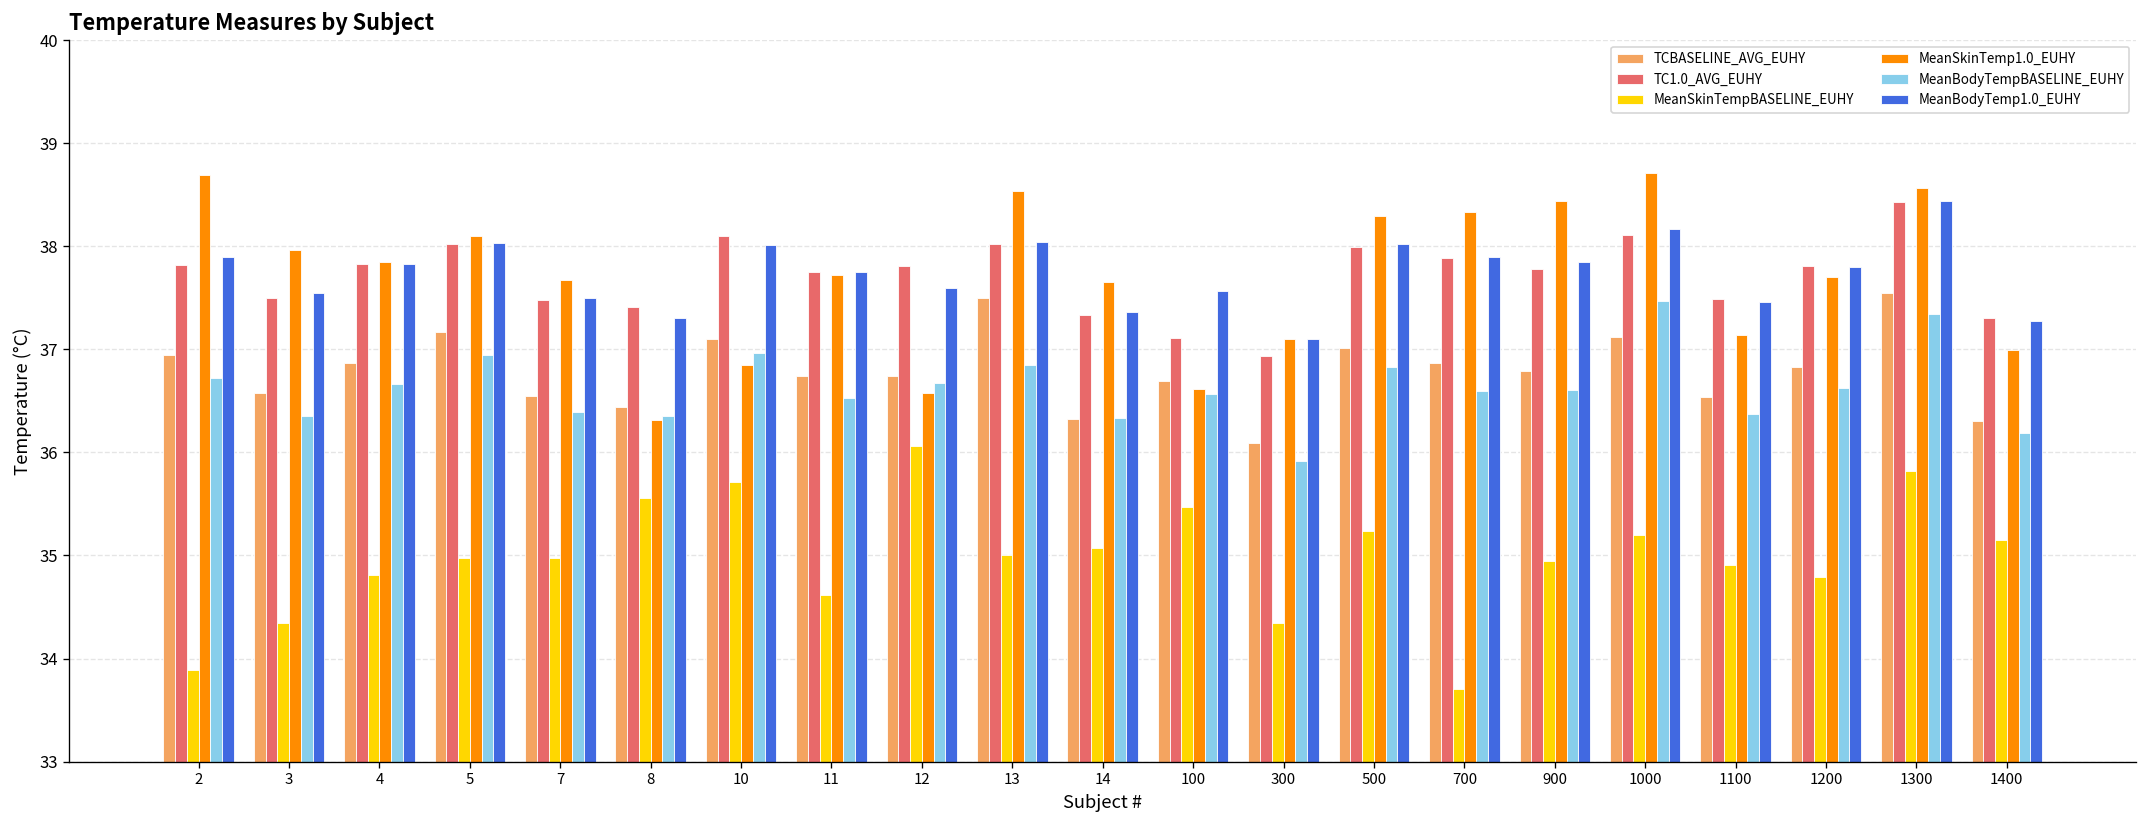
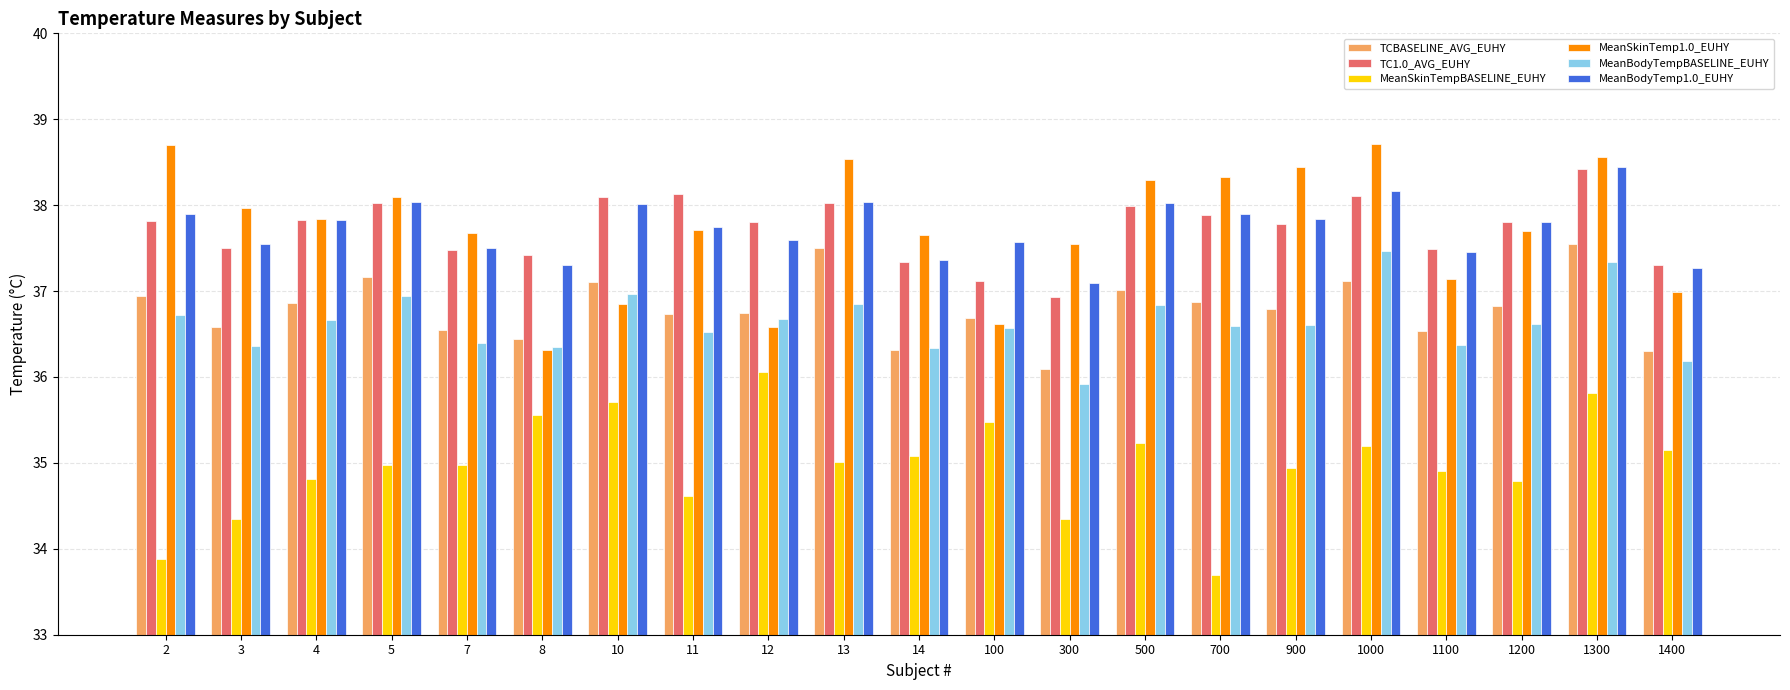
TC1.0_AVG_EUHY, 11: 37.7 -> 38.1
MeanSkinTemp1.0_EUHY, 300: 37.1 -> 37.5
